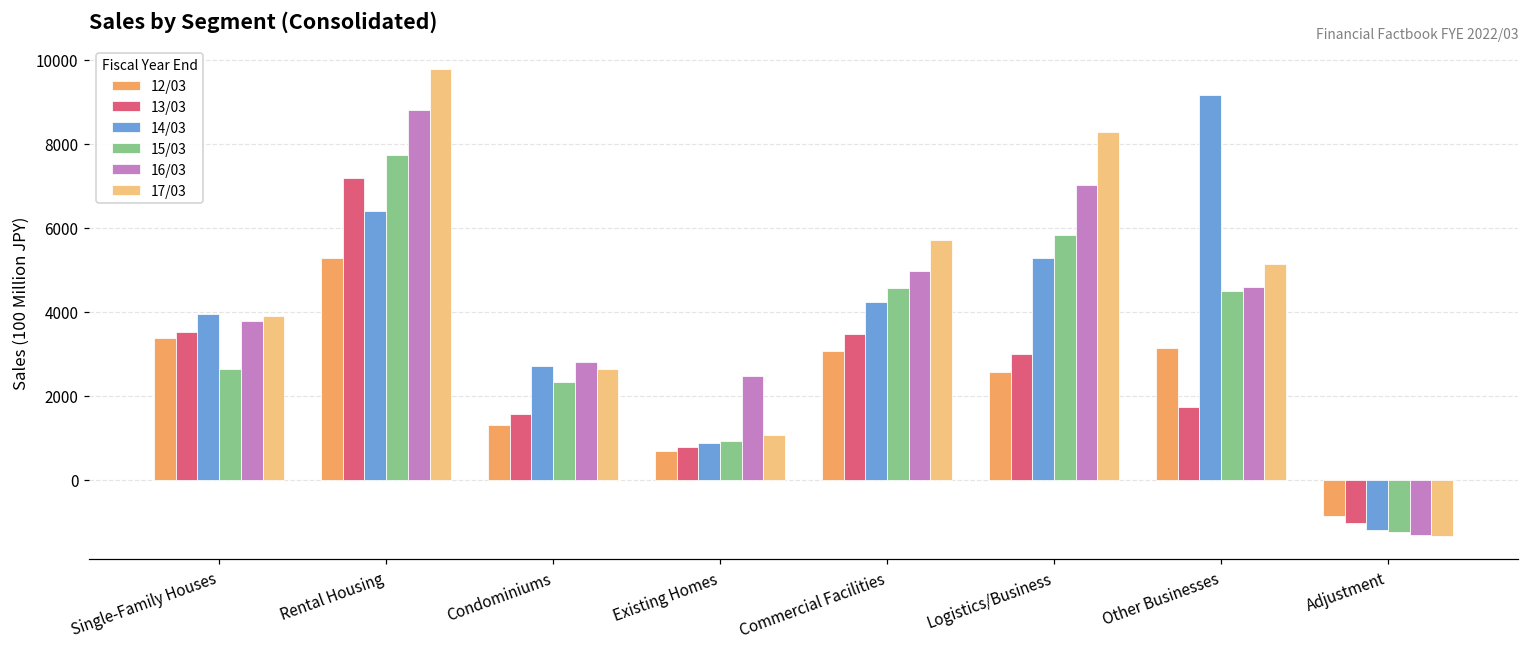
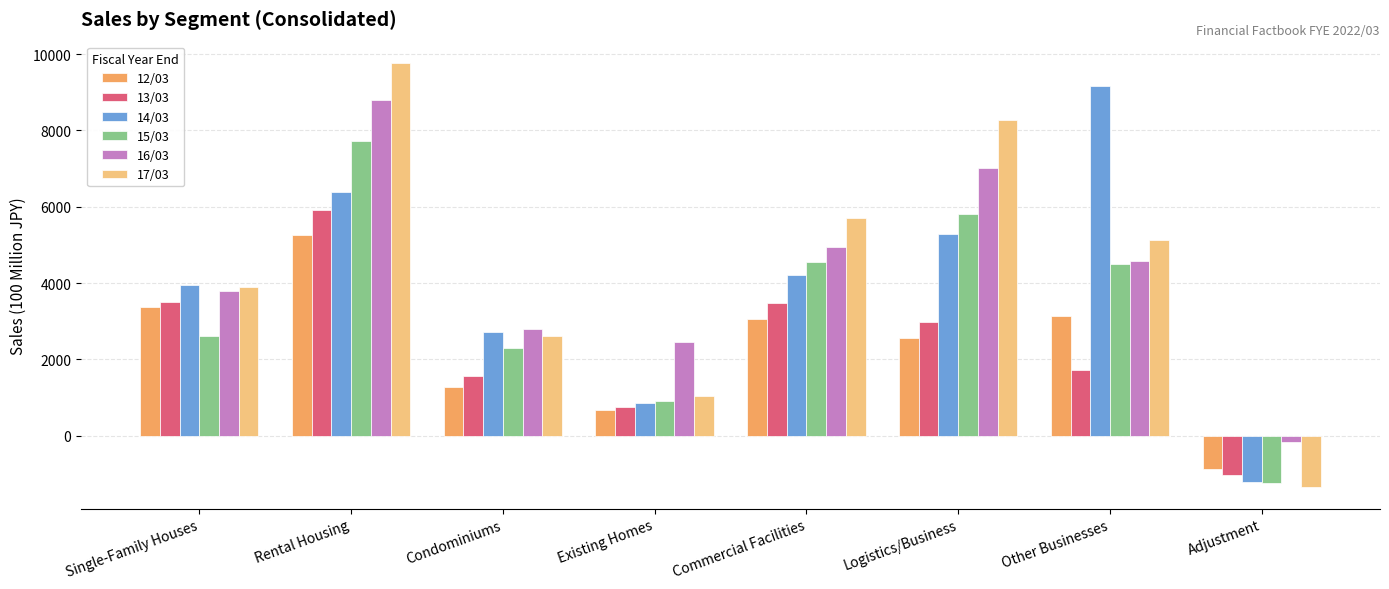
13/03, Rental Housing: 7200 -> 5900
16/03, Adjustment: -1300 -> -200
